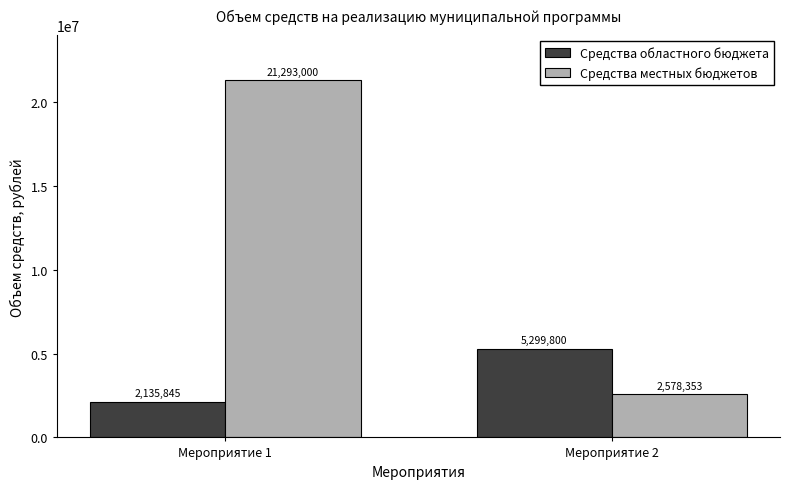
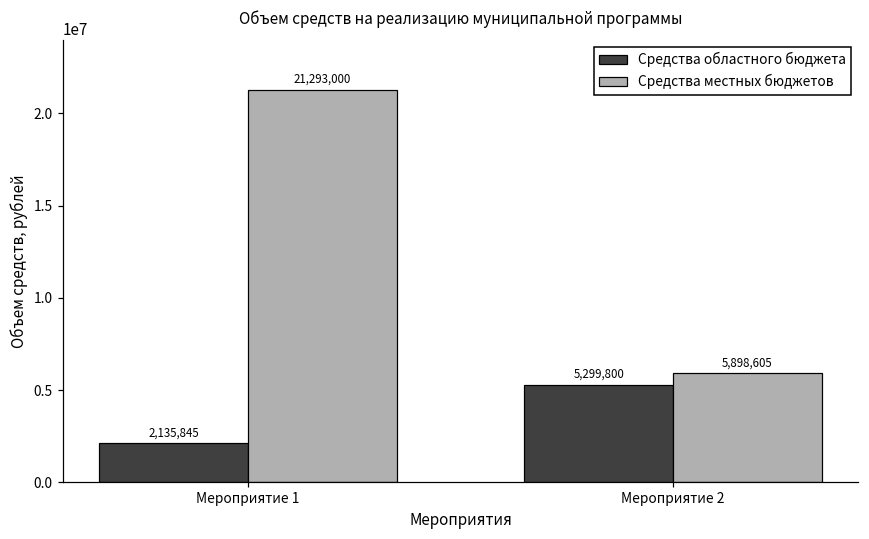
Средства местных бюджетов, Мероприятие 2: 2,578,353 -> 5,898,605
